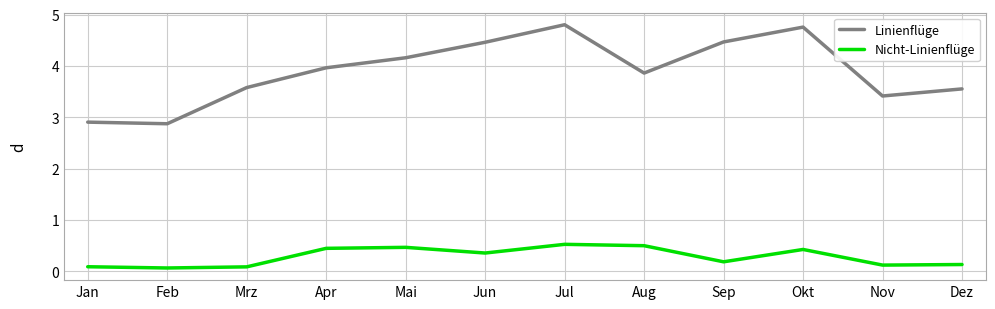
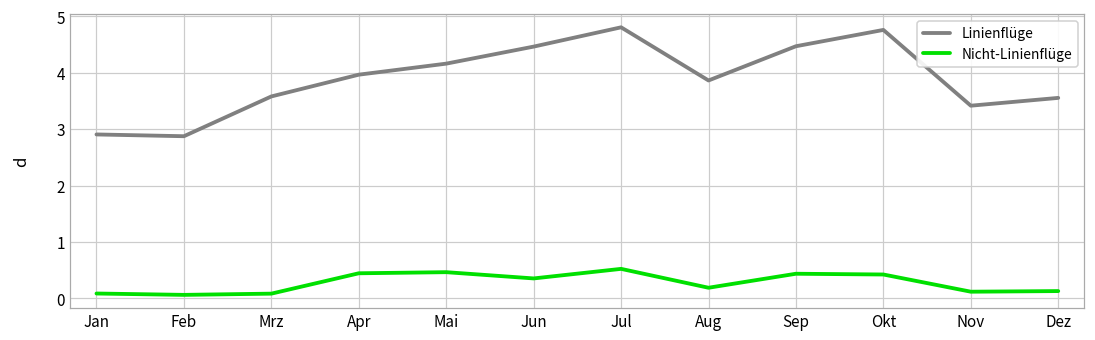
Nicht-Linienflüge, Aug: 0.5 -> 0.2
Nicht-Linienflüge, Sep: 0.2 -> 0.4
